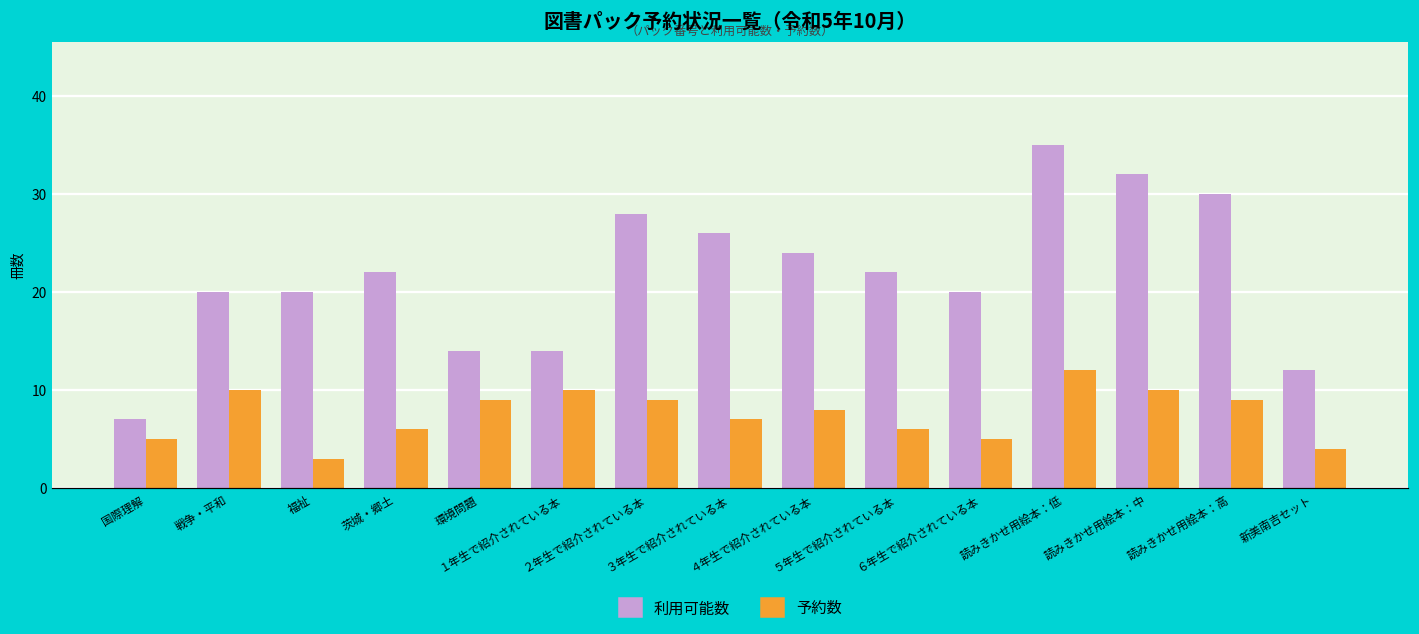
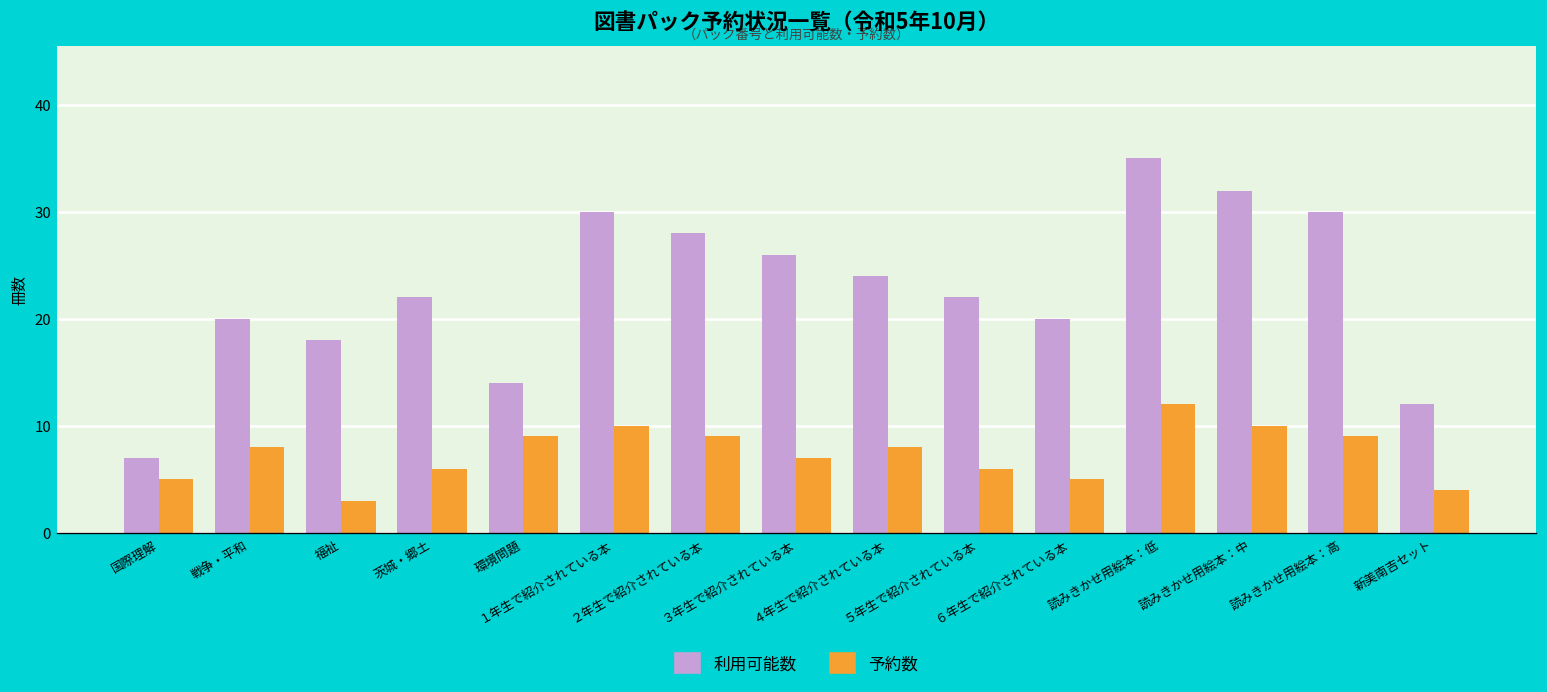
予約数, 戦争・平和: 10 -> 8
利用可能数, 福祉: 20 -> 18
利用可能数, １年生で紹介されている本: 14 -> 30
